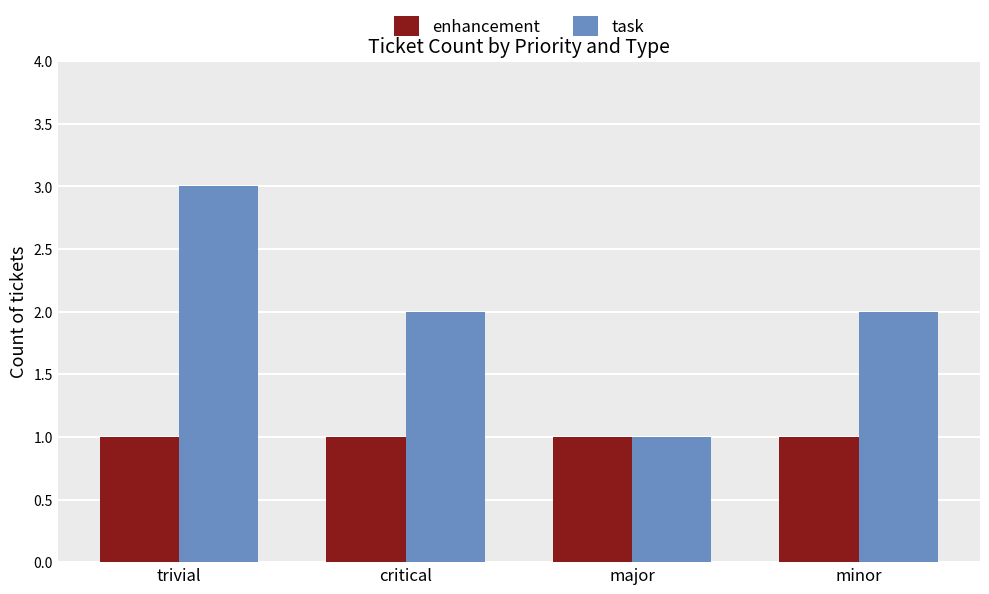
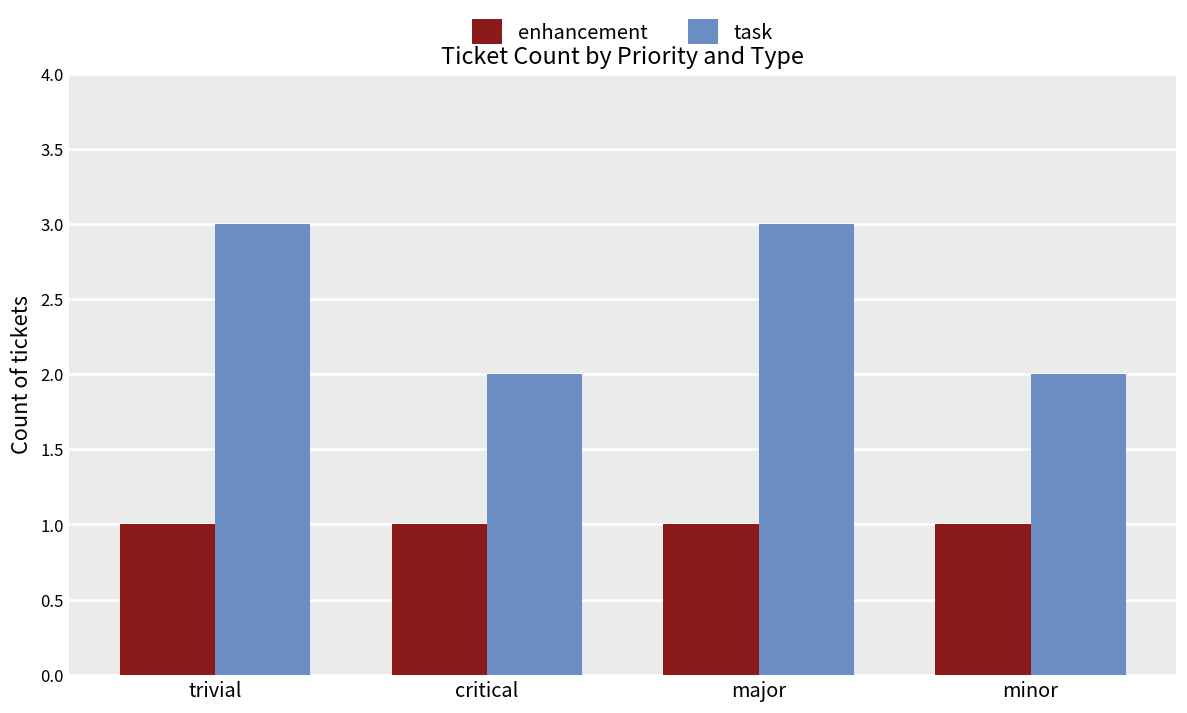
task, major: 1 -> 3
